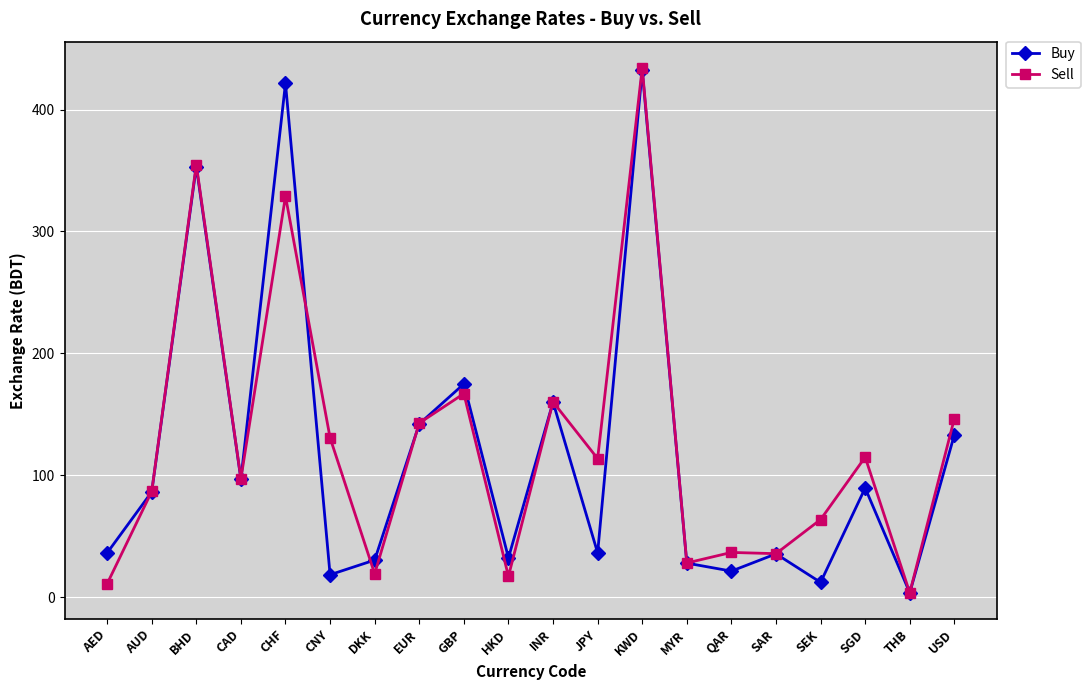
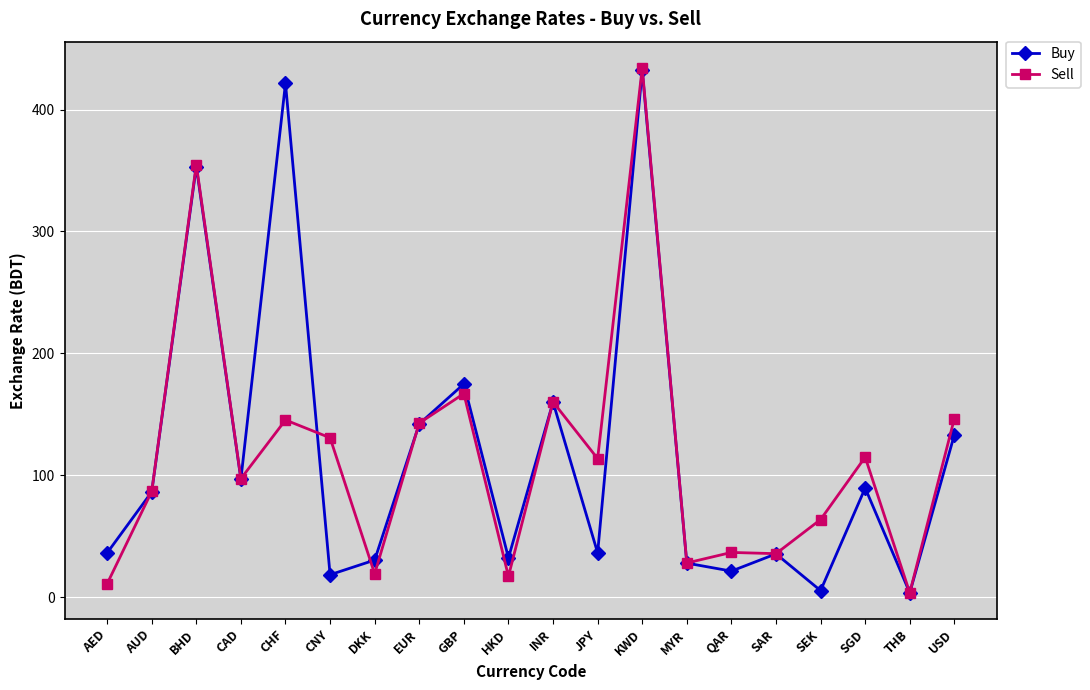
Sell, CHF: 329 -> 145
Buy, SEK: 12 -> 5
